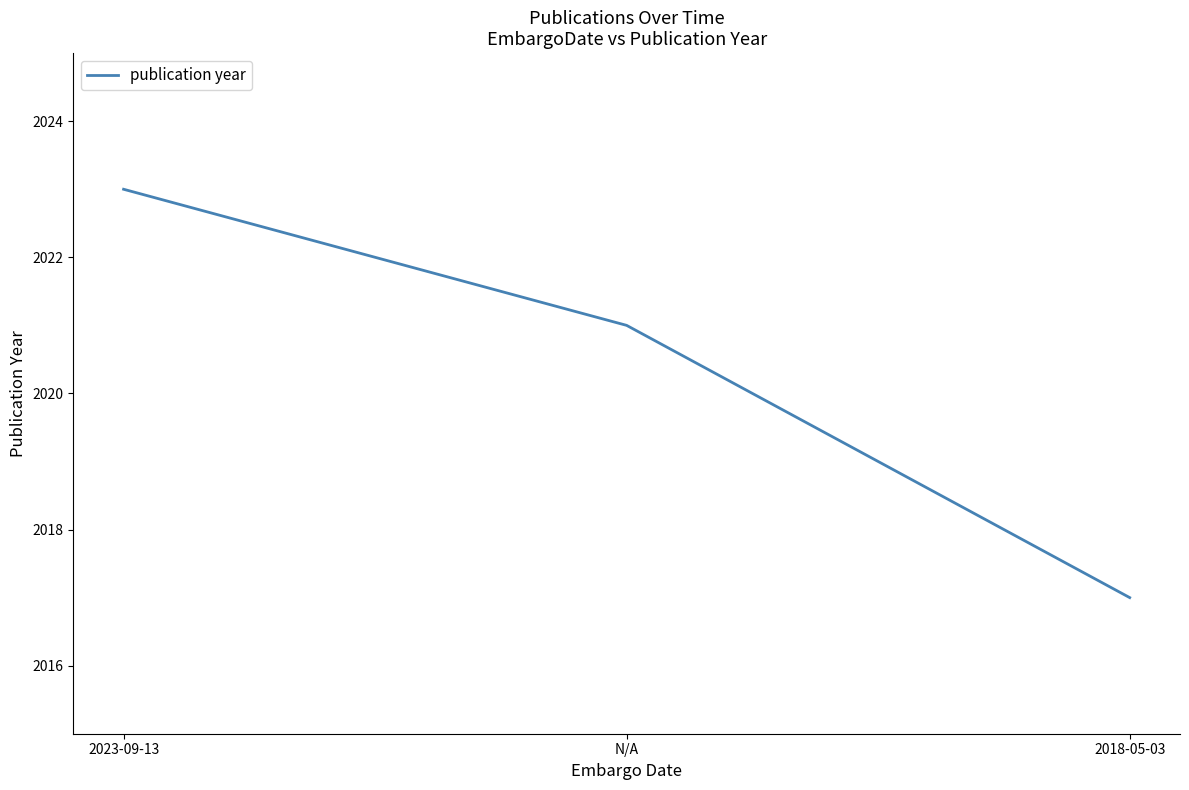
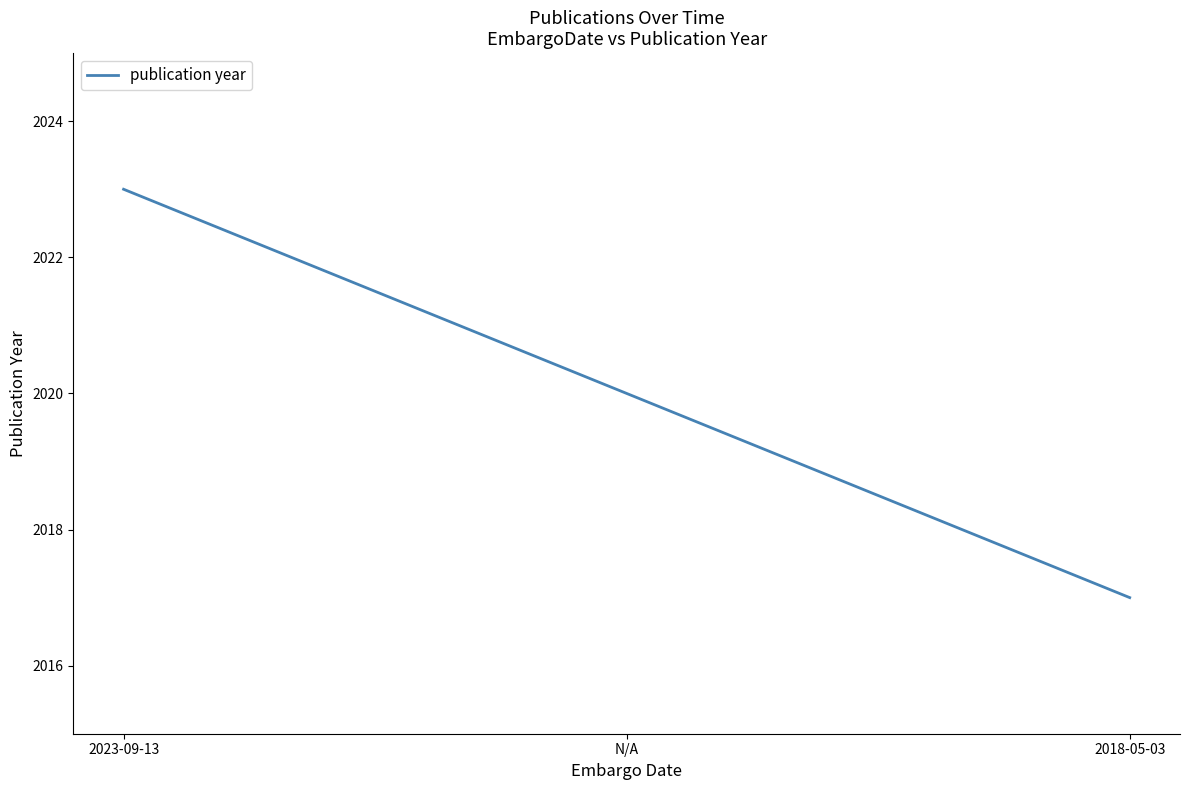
N/A: 2021 -> 2020
